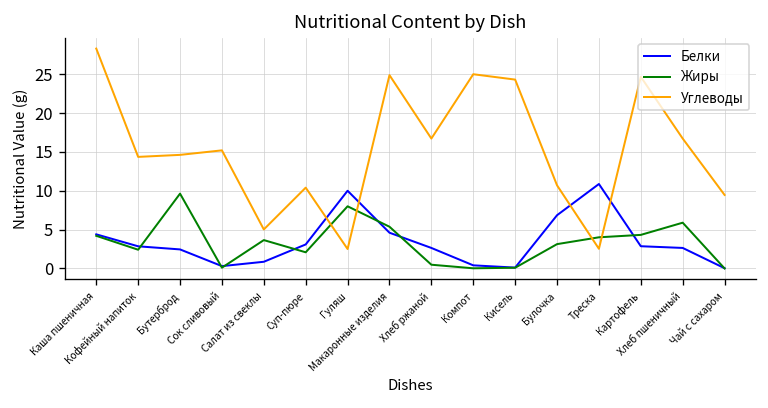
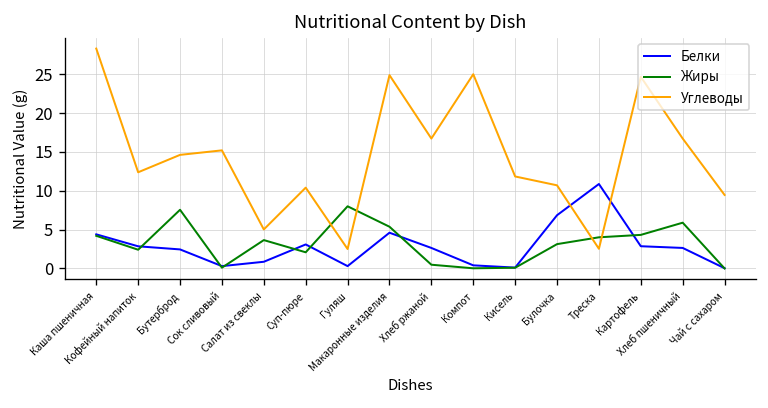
Углеводы, Кофейный напиток: 14 -> 12
Жиры, Бутерброд: 10 -> 8
Белки, Гуляш: 10 -> 0
Углеводы, Кисель: 24 -> 12
